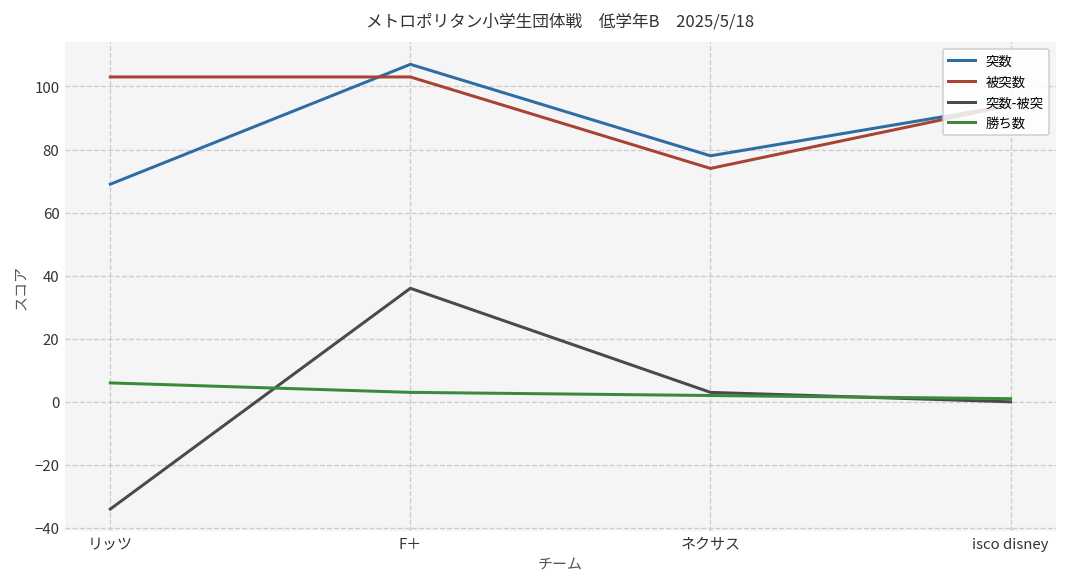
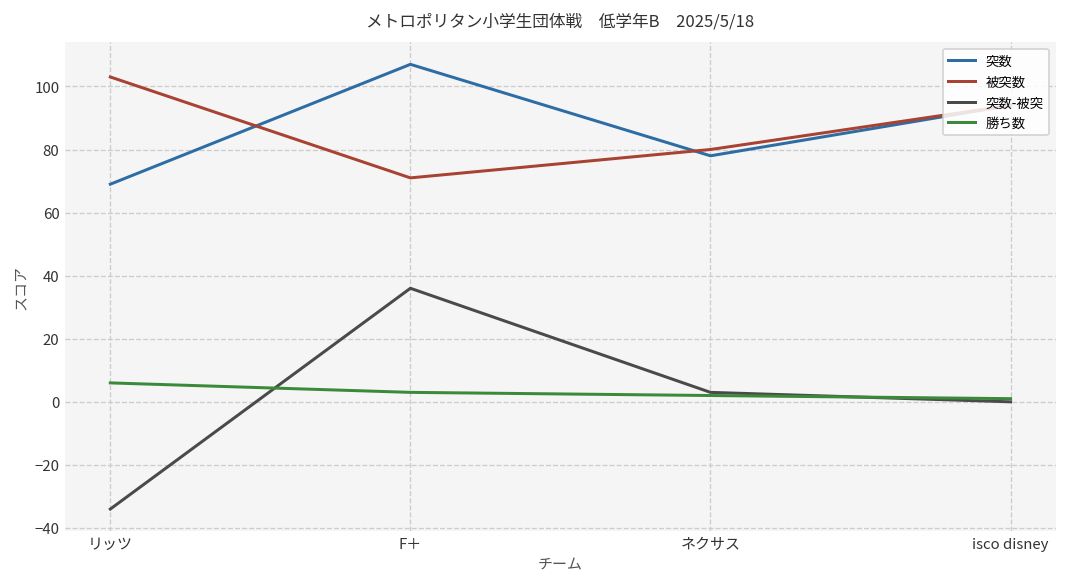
被突数, F＋: 103 -> 71
被突数, ネクサス: 74 -> 80
